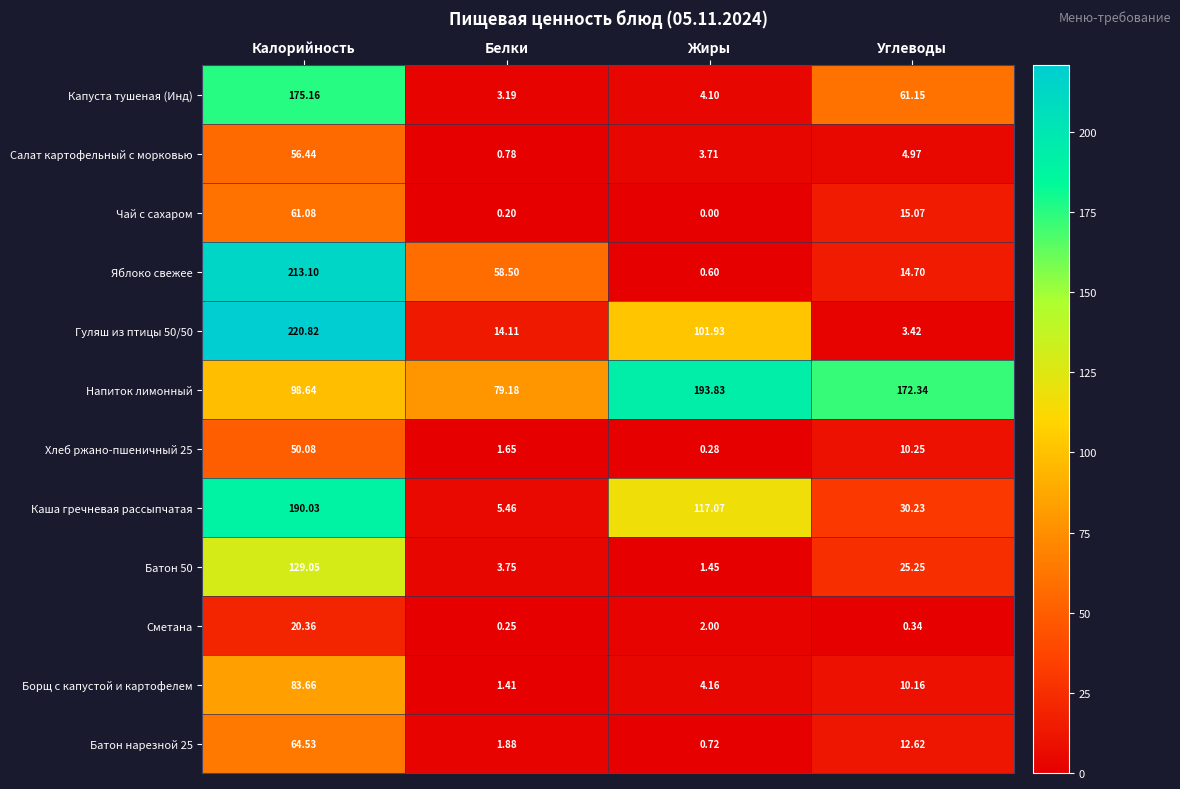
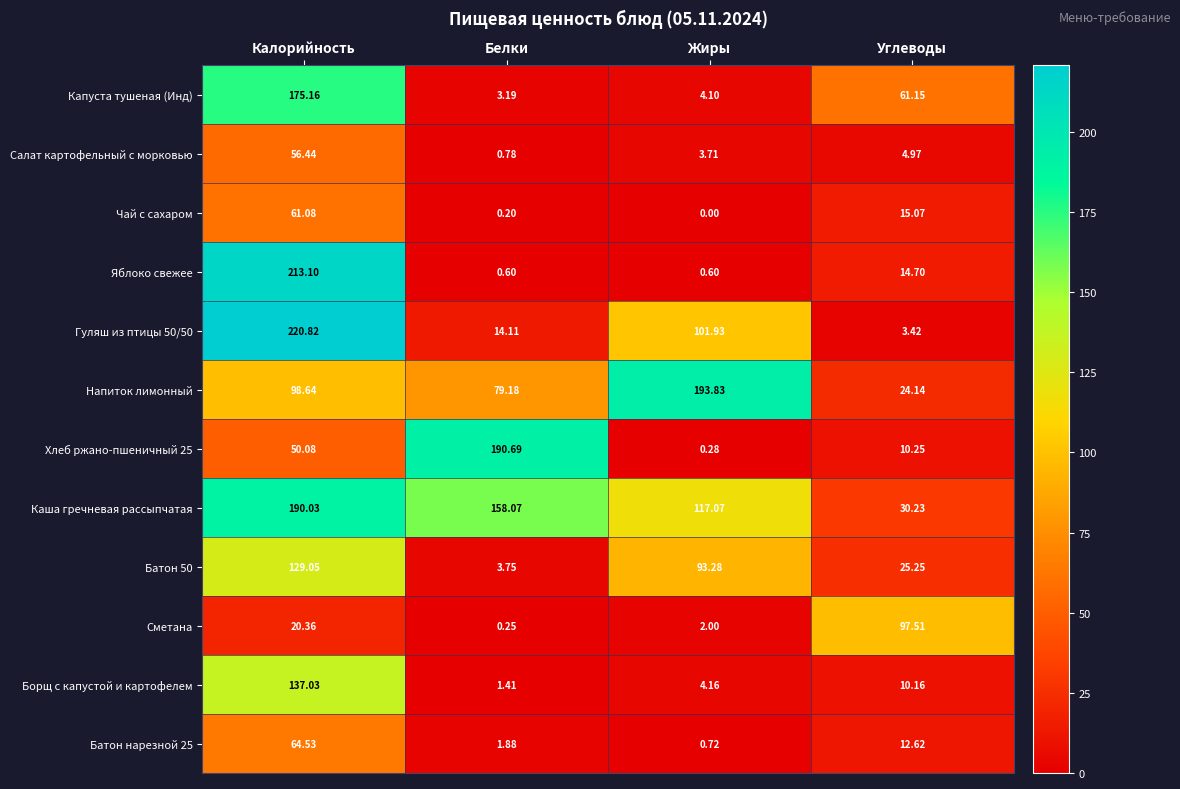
Яблоко свежее, Белки: 58.50 -> 0.60
Напиток лимонный, Углеводы: 172.34 -> 24.14
Хлеб ржано-пшеничный 25, Белки: 1.65 -> 190.69
Каша гречневая рассыпчатая, Белки: 5.46 -> 158.07
Батон 50, Жиры: 1.45 -> 93.28
Сметана, Углеводы: 0.34 -> 97.51
Борщ с капустой и картофелем, Калорийность: 83.66 -> 137.03
